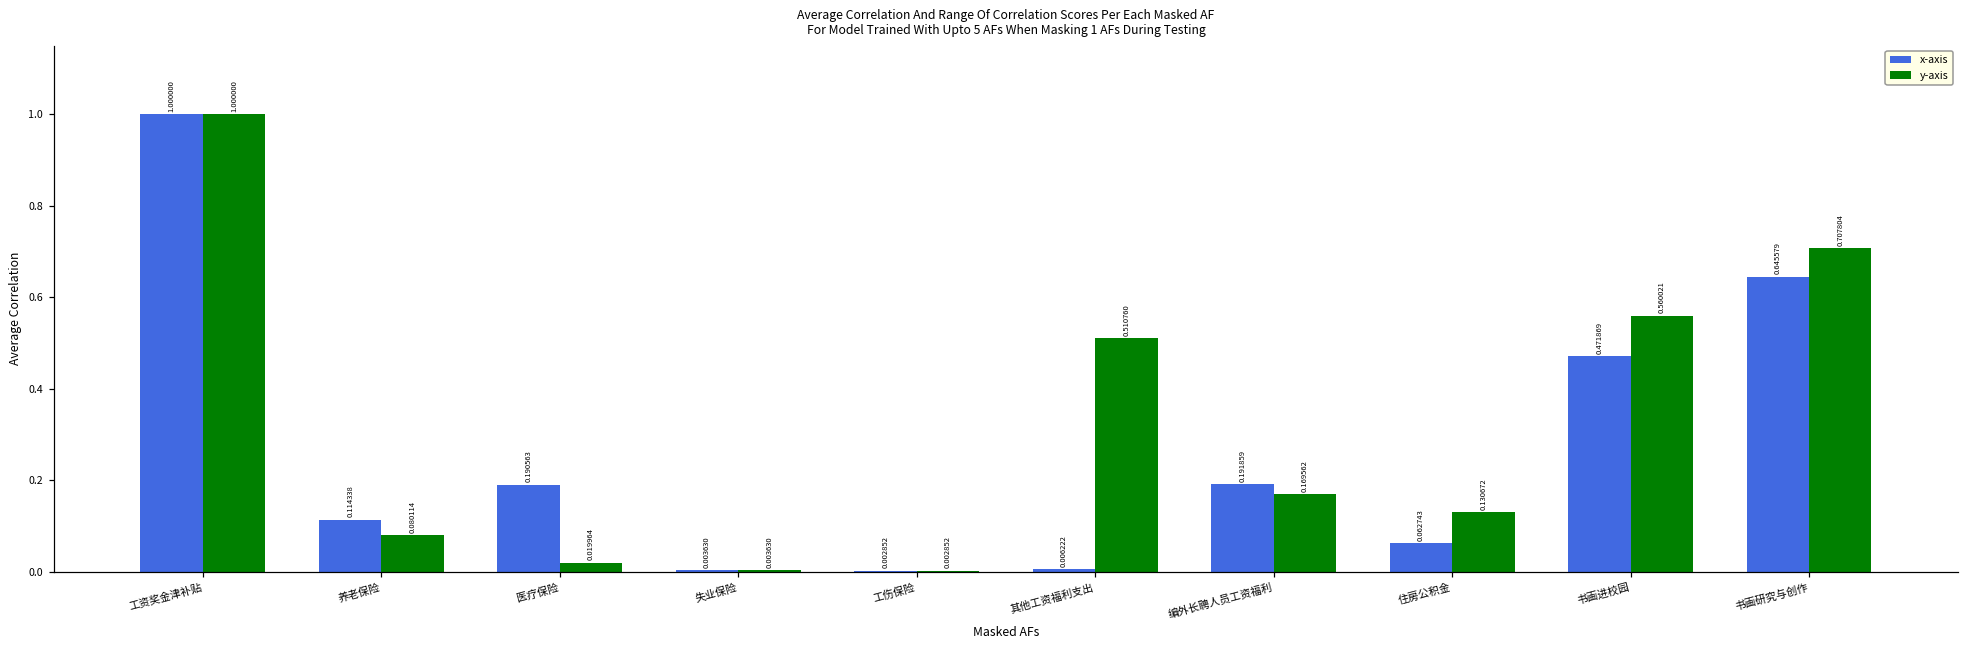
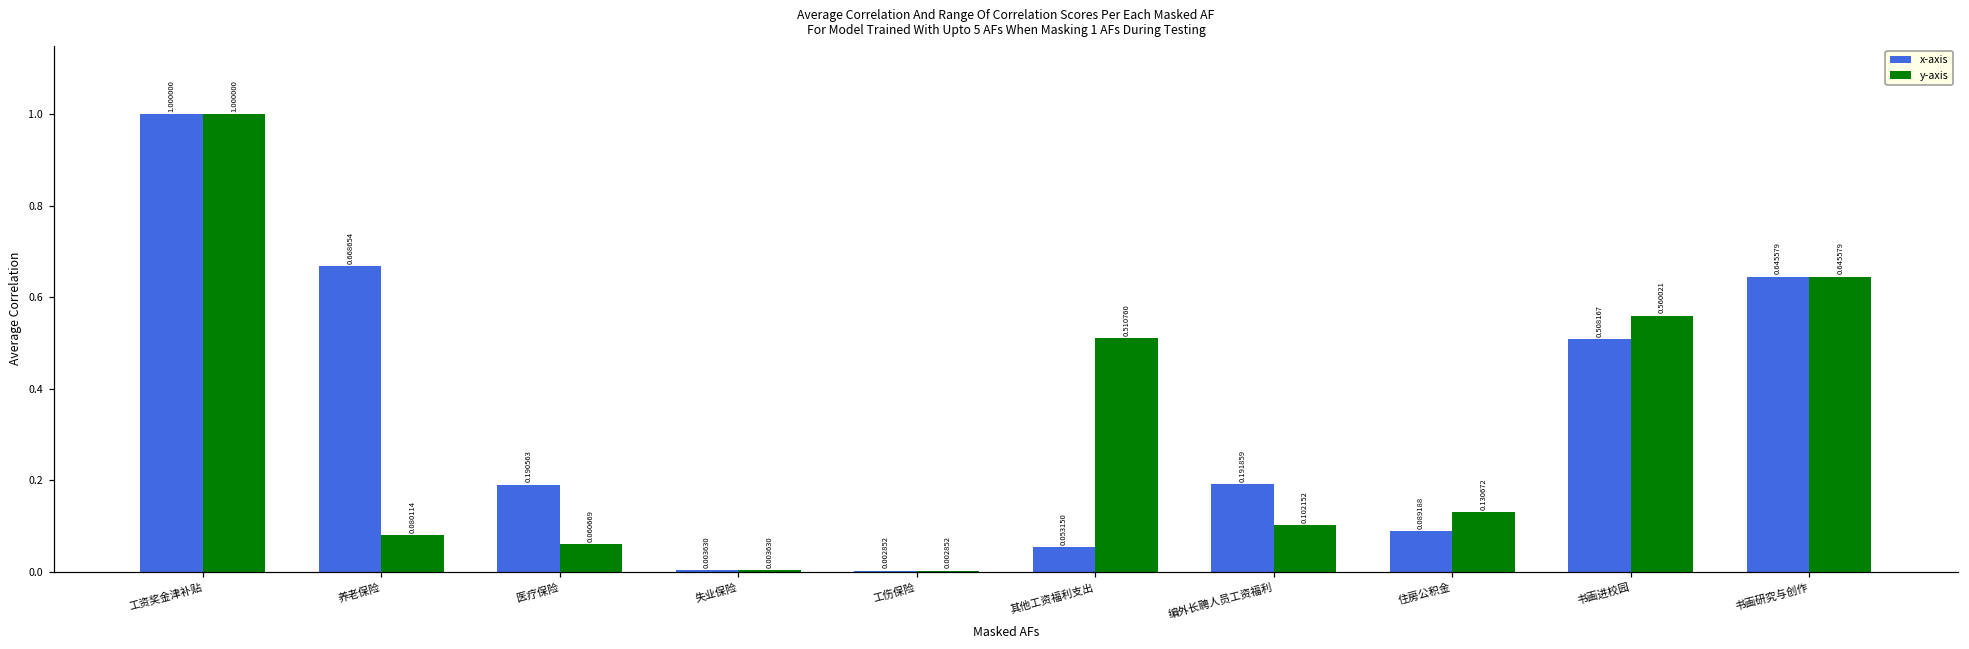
x-axis, 养老保险: 0.114338 -> 0.668654
y-axis, 医疗保险: 0.019964 -> 0.060669
x-axis, 其他工资福利支出: 0.006222 -> 0.053150
y-axis, 编外长聘人员工资福利: 0.169562 -> 0.102152
x-axis, 住房公积金: 0.062743 -> 0.089188
x-axis, 书画进校园: 0.471869 -> 0.508167
y-axis, 书画研究与创作: 0.707804 -> 0.645579
